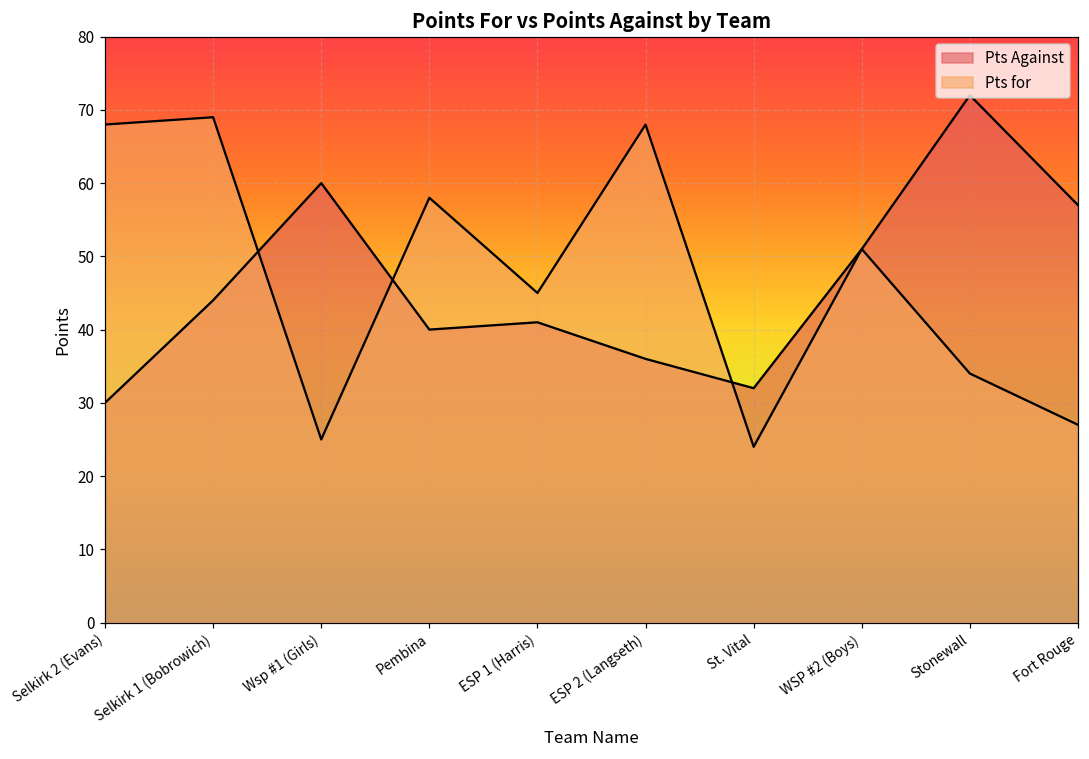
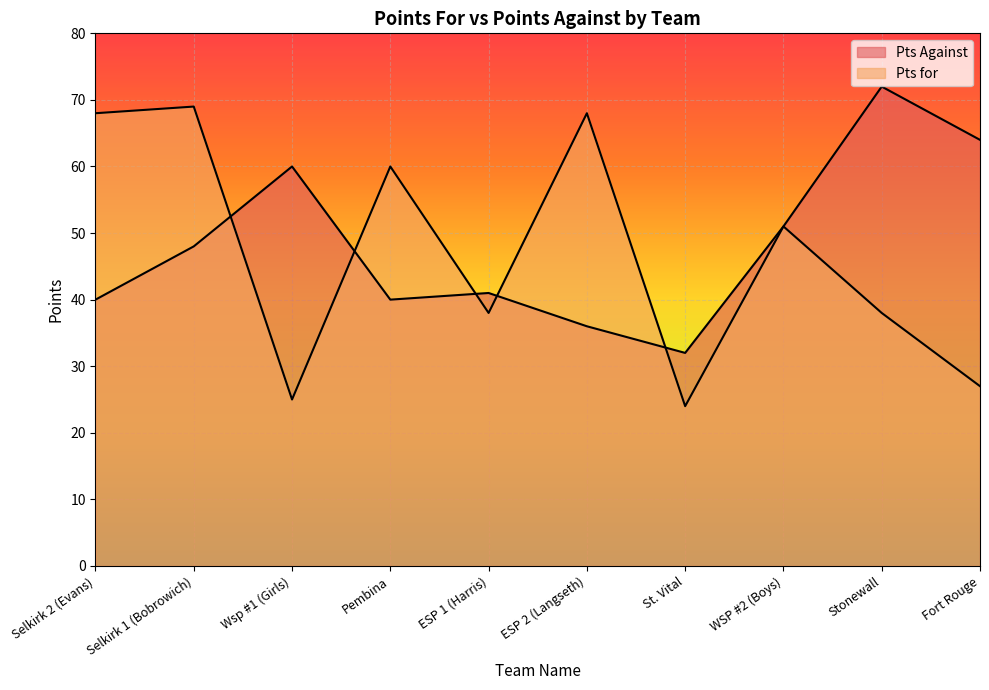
Pts Against, Selkirk 2 (Evans): 30 -> 40
Pts Against, Selkirk 1 (Bobrowich): 44 -> 48
Pts for, Pembina: 58 -> 60
Pts for, ESP 1 (Harris): 45 -> 38
Pts for, Stonewall: 34 -> 38
Pts Against, Fort Rouge: 57 -> 64
